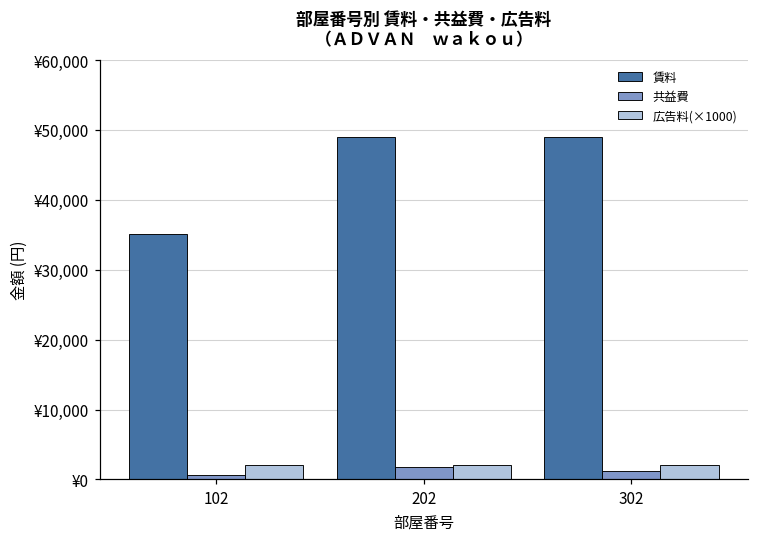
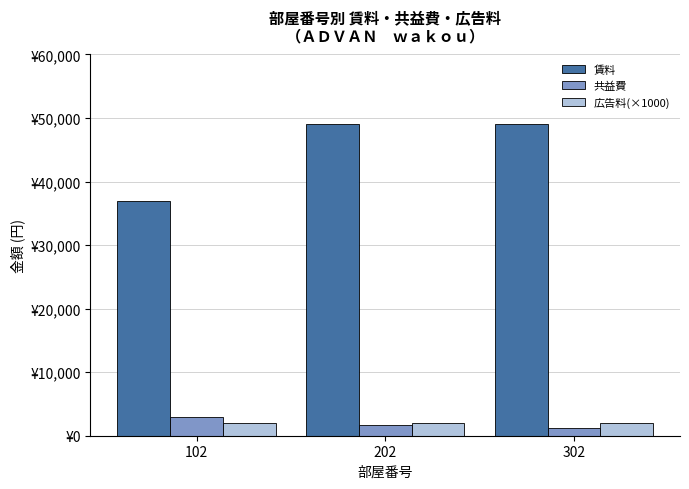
賃料, 102: ¥35,000 -> ¥37,000
共益費, 102: ¥1,000 -> ¥3,000
